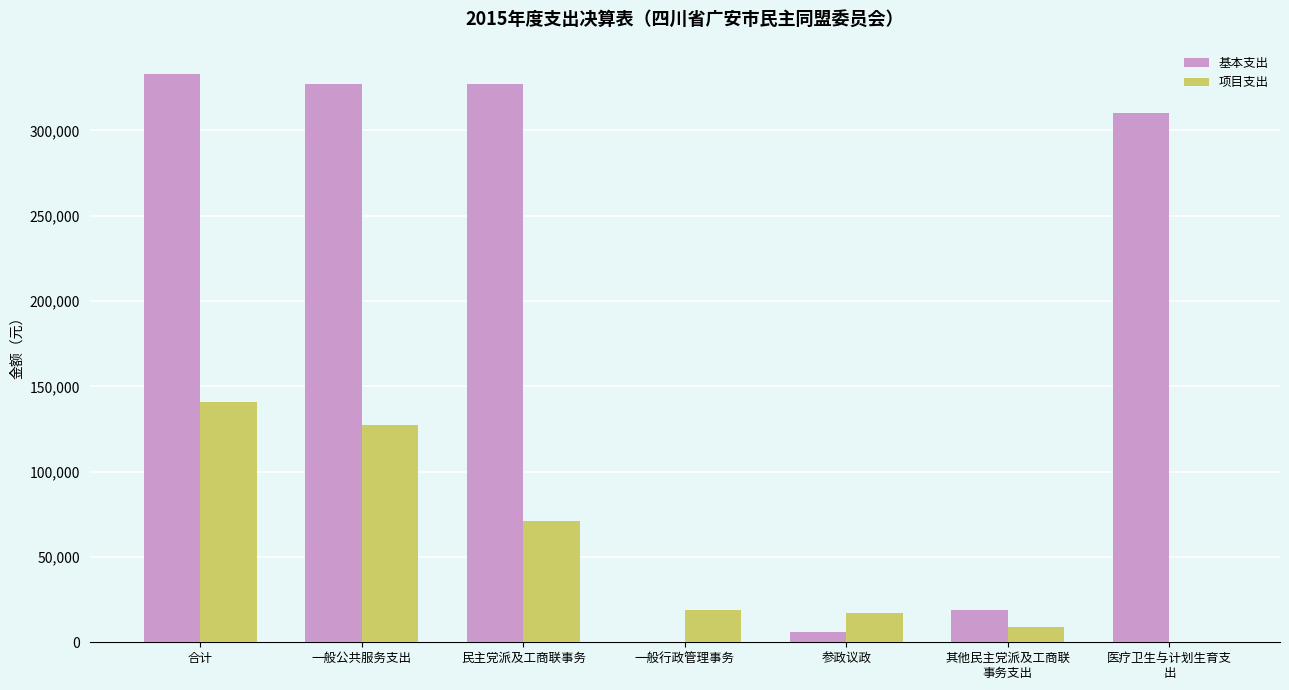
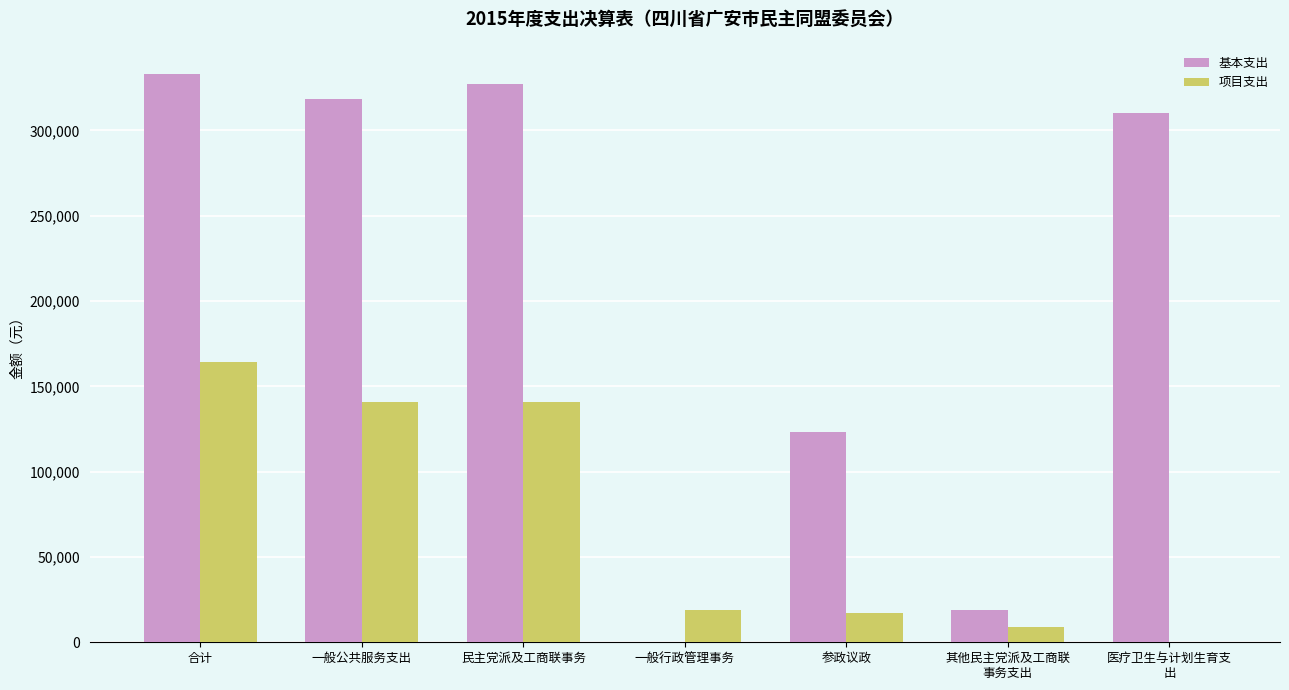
项目支出, 合计: 141,000 -> 164,000
基本支出, 一般公共服务支出: 327,000 -> 319,000
项目支出, 一般公共服务支出: 127,000 -> 141,000
项目支出, 民主党派及工商联事务: 71,000 -> 141,000
基本支出, 参政议政: 6,000 -> 123,000
